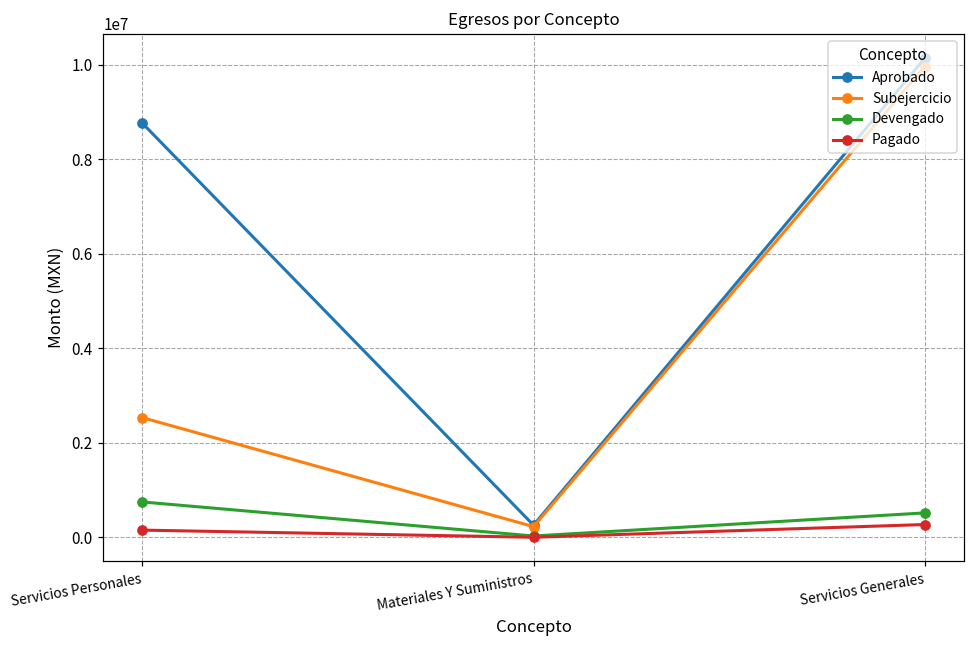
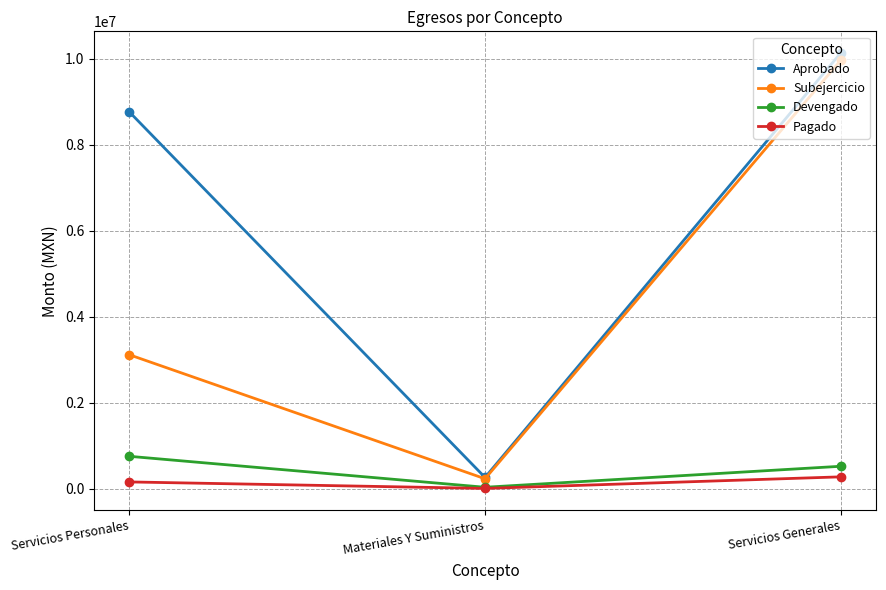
Subejercicio, Servicios Personales: 2500000 -> 3100000
